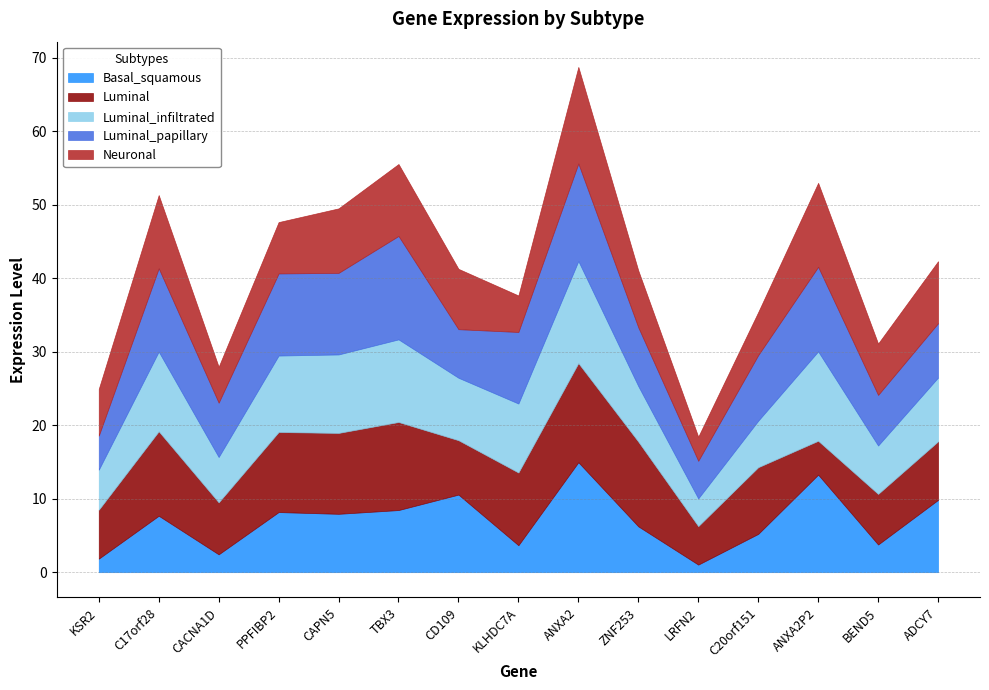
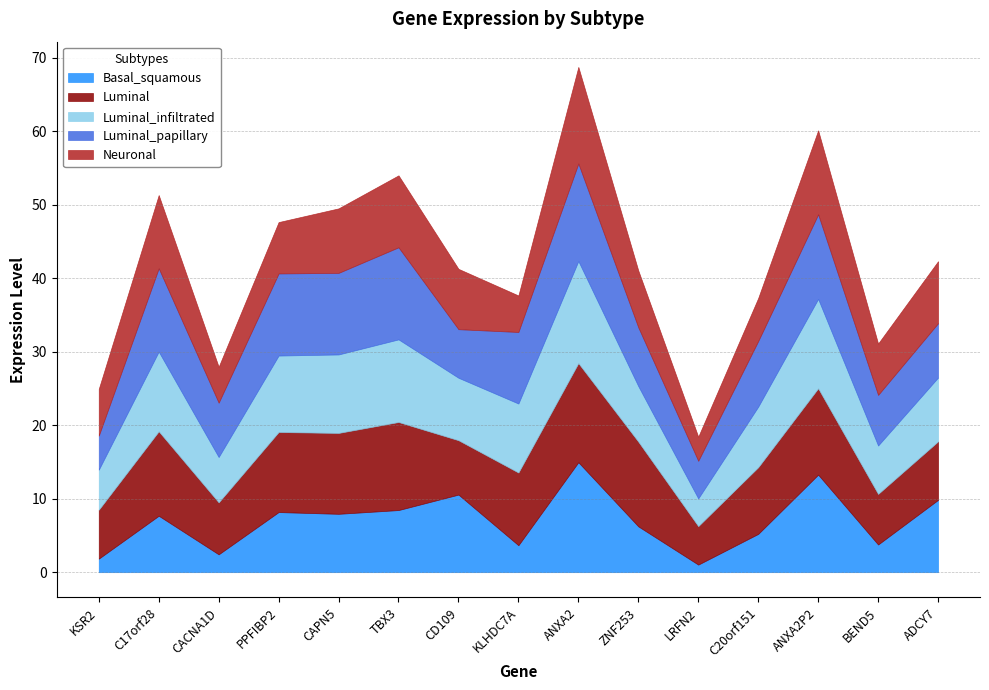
Luminal_papillary, TBX3: 14 -> 13
Luminal_infiltrated, C20orf151: 6 -> 8
Luminal, ANXA2P2: 5 -> 12
